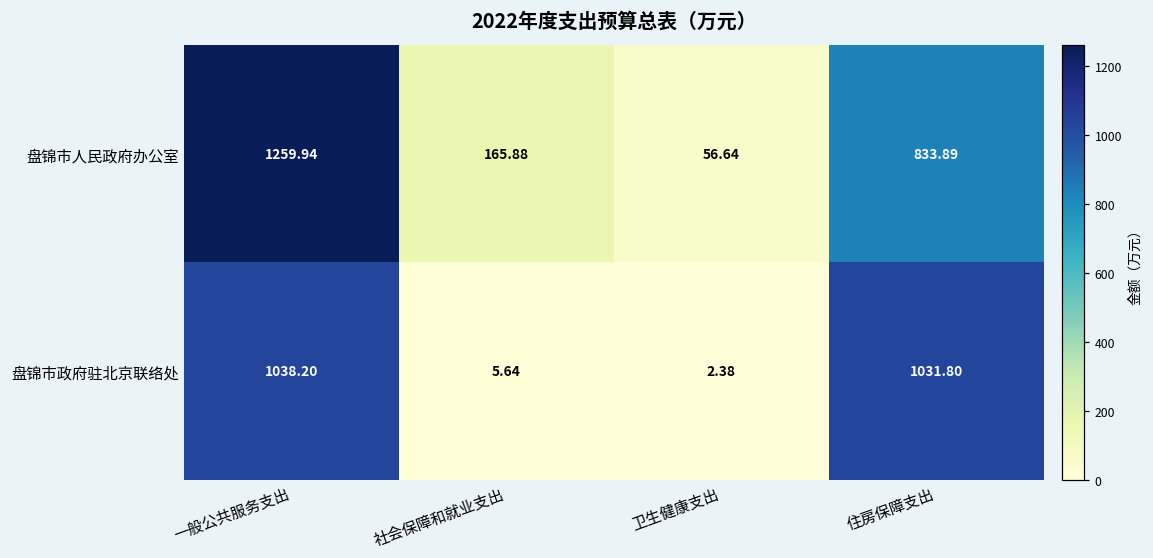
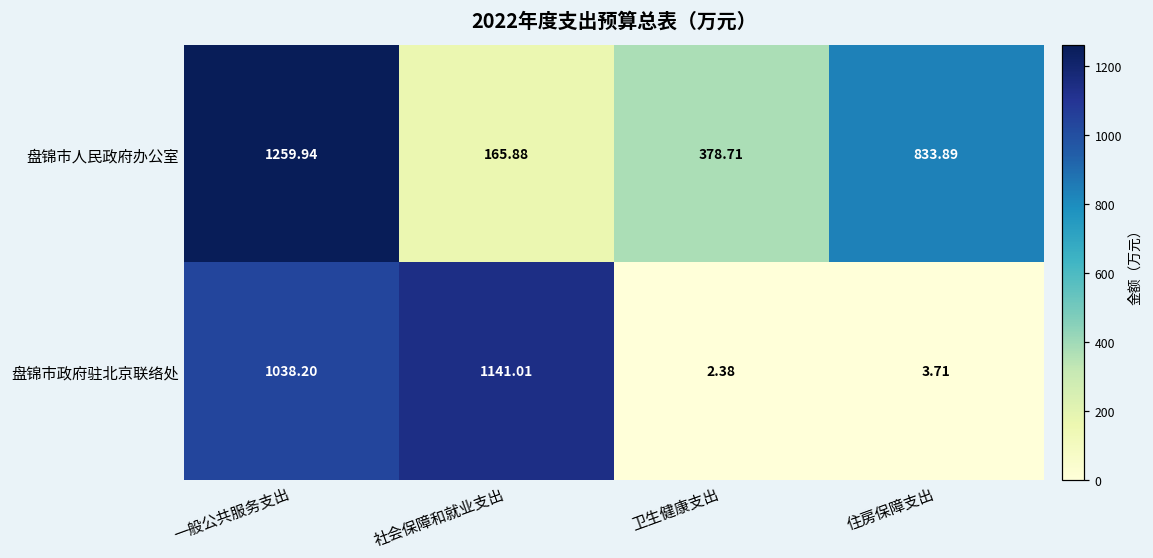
盘锦市人民政府办公室, 卫生健康支出: 56.64 -> 378.71
盘锦市政府驻北京联络处, 社会保障和就业支出: 5.64 -> 1141.01
盘锦市政府驻北京联络处, 住房保障支出: 1031.80 -> 3.71
